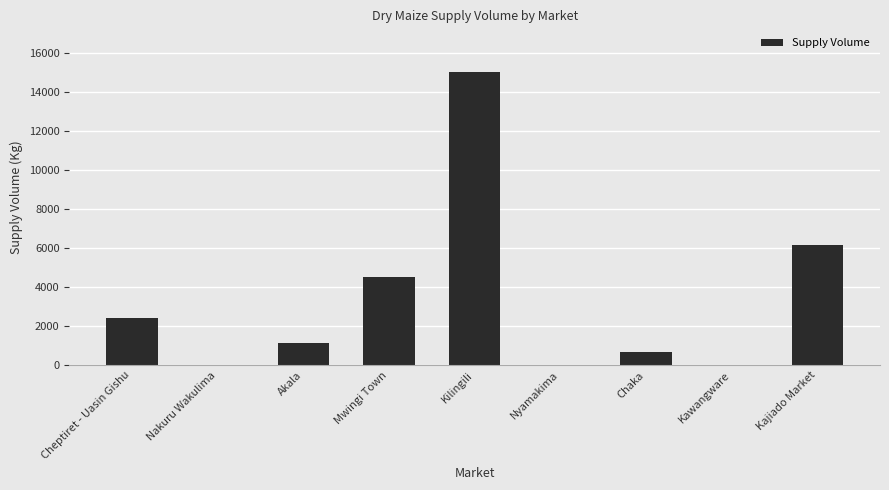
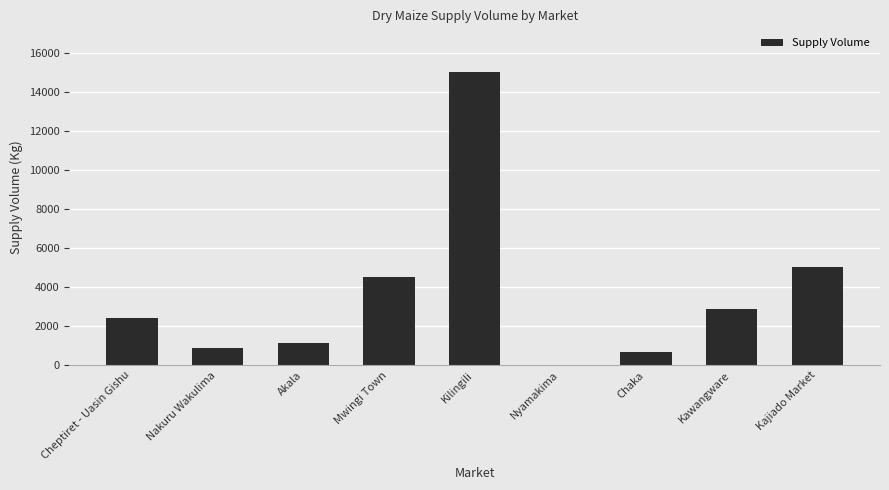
Nakuru Wakulima: 0 -> 900
Kawangware: 0 -> 2900
Kajiado Market: 6100 -> 5000
